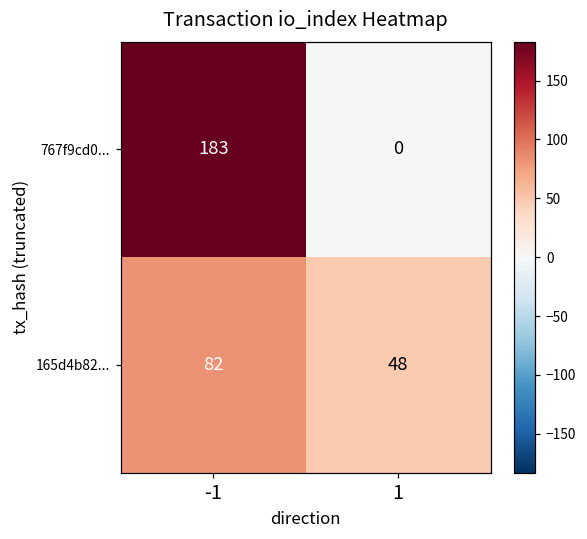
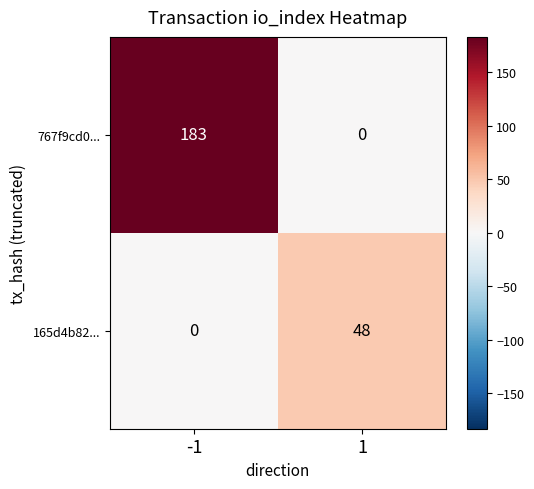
165d4b82..., -1: 82 -> 0
